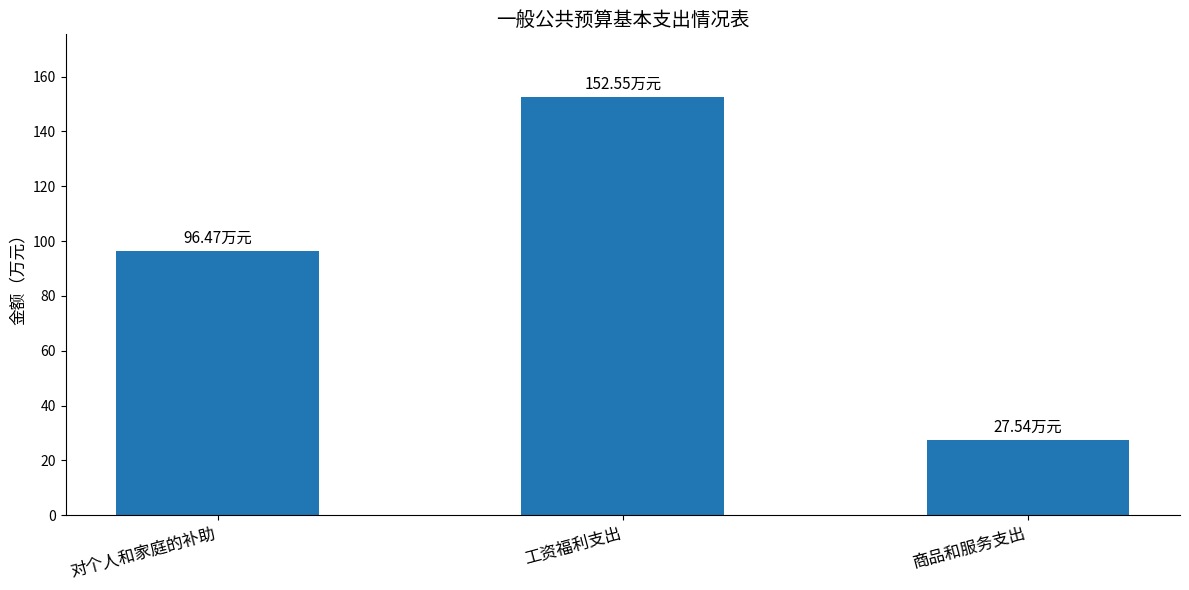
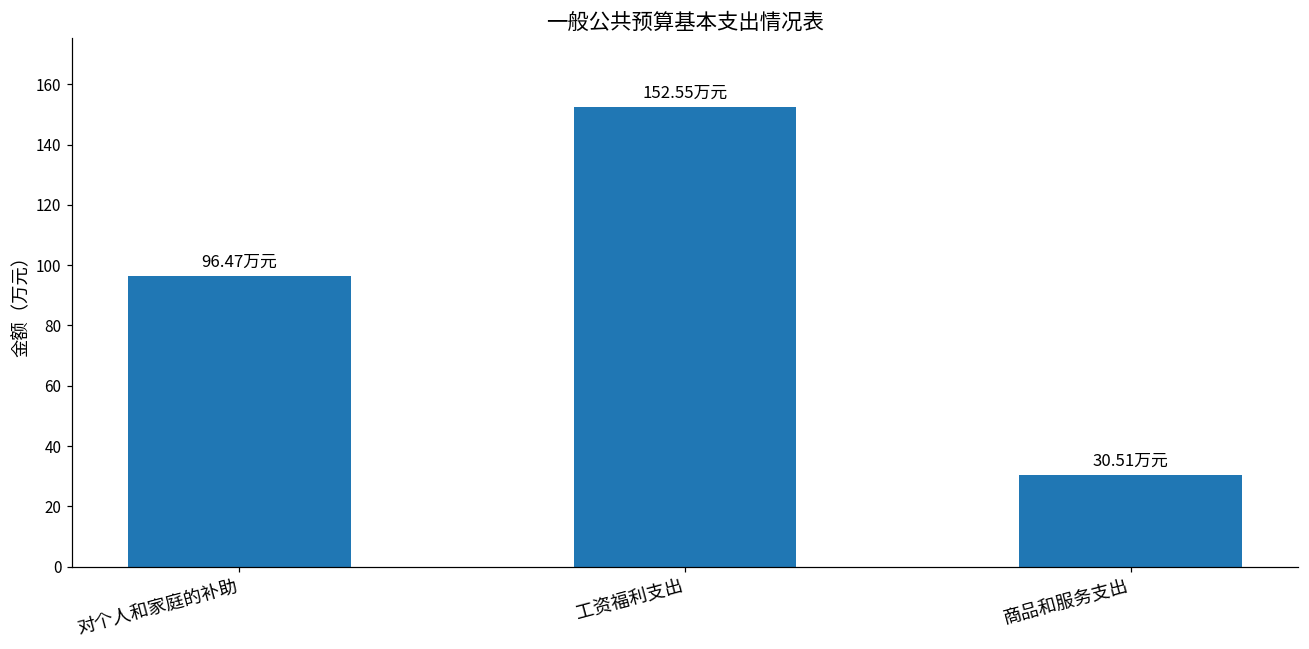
商品和服务支出: 27.54 -> 30.51
